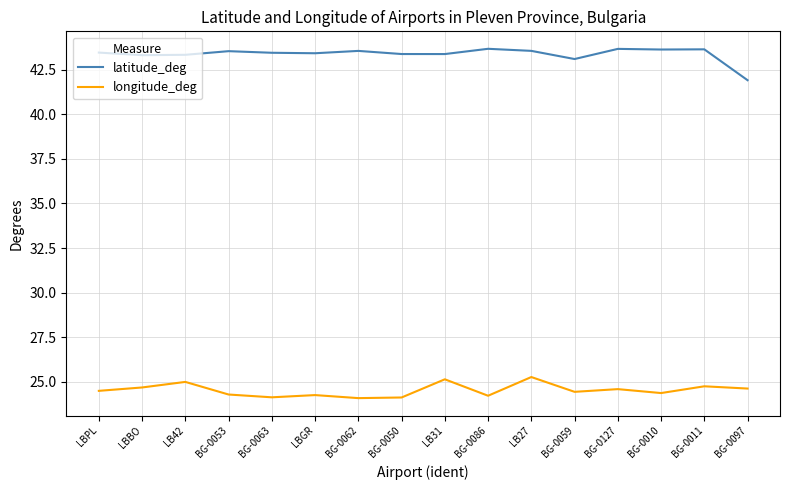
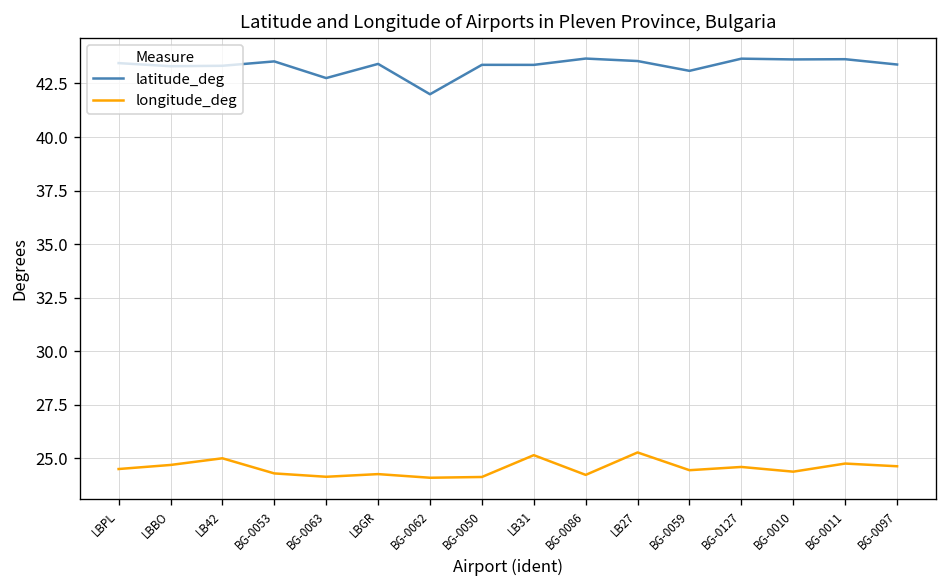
latitude_deg, BG-0063: 43.4 -> 42.8
latitude_deg, BG-0062: 43.5 -> 42.0
latitude_deg, BG-0097: 41.9 -> 43.4
